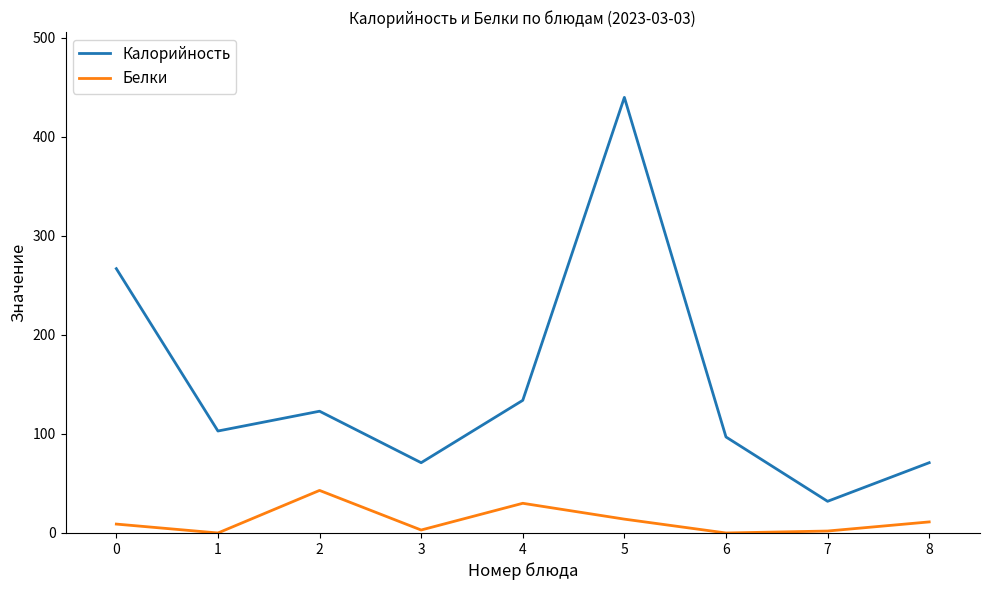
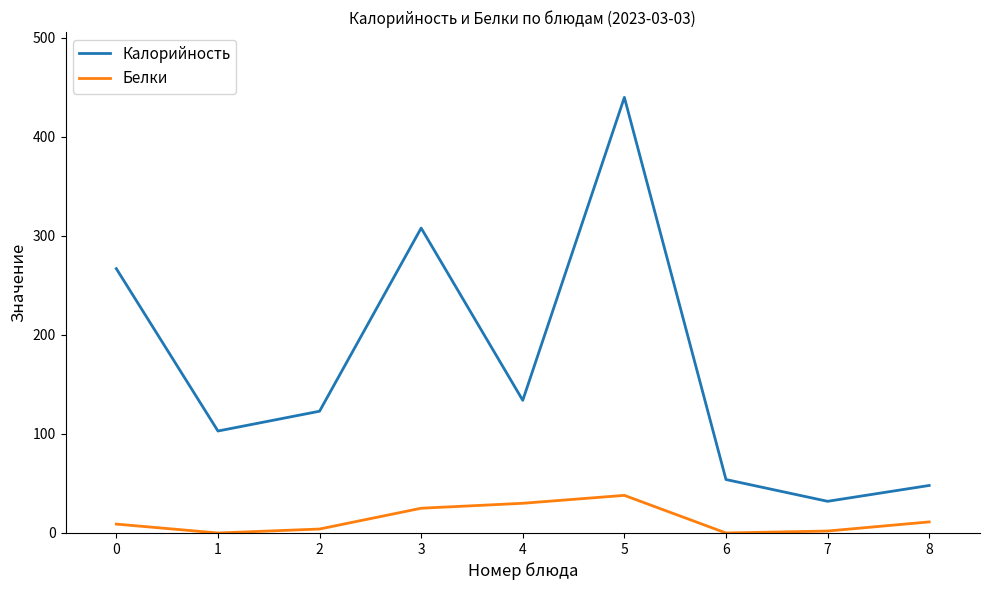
Белки, 2: 40 -> 0
Калорийность, 3: 70 -> 310
Белки, 3: 0 -> 30
Белки, 5: 10 -> 40
Калорийность, 6: 100 -> 50
Калорийность, 8: 70 -> 50
